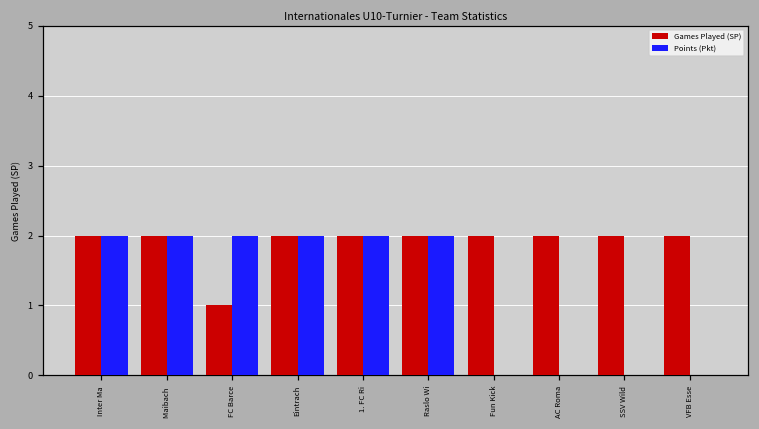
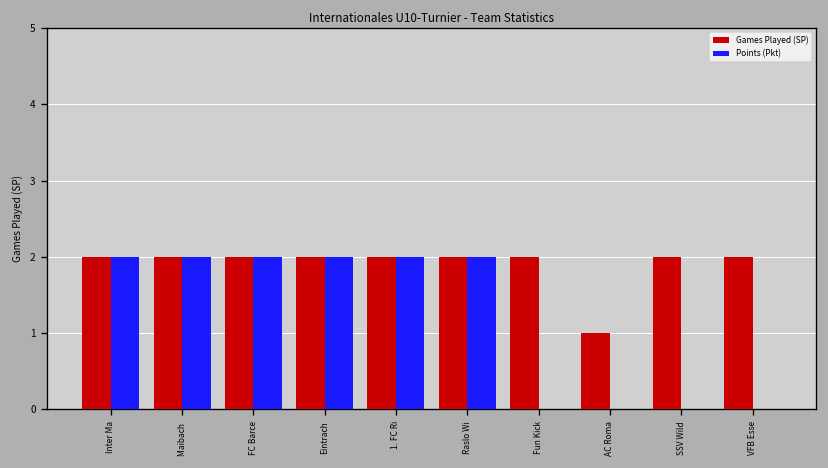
Games Played (SP), FC Barce: 1 -> 2
Games Played (SP), AC Roma: 2 -> 1
